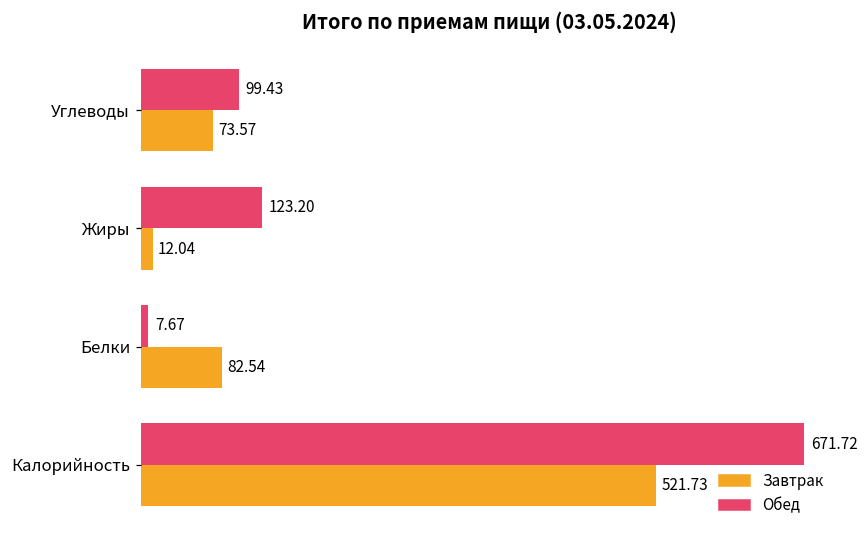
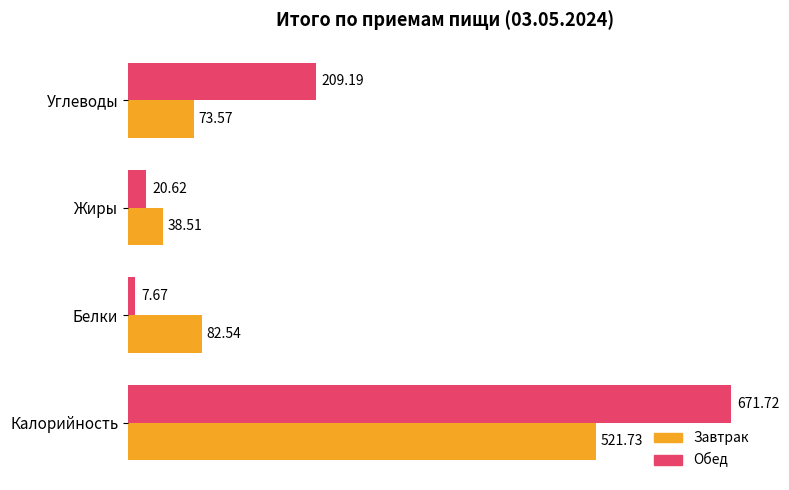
Обед, Углеводы: 99.43 -> 209.19
Обед, Жиры: 123.20 -> 20.62
Завтрак, Жиры: 12.04 -> 38.51
